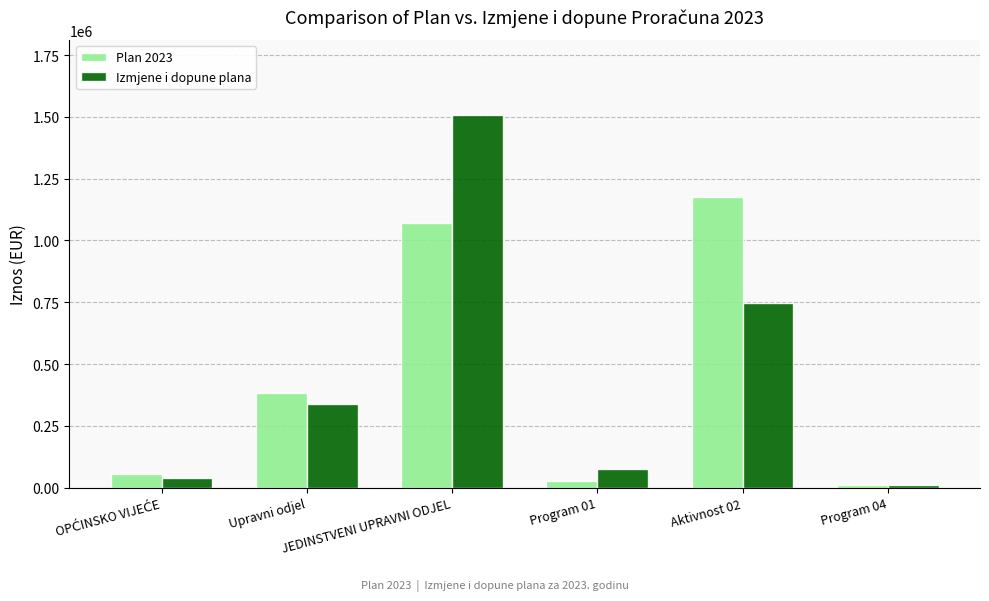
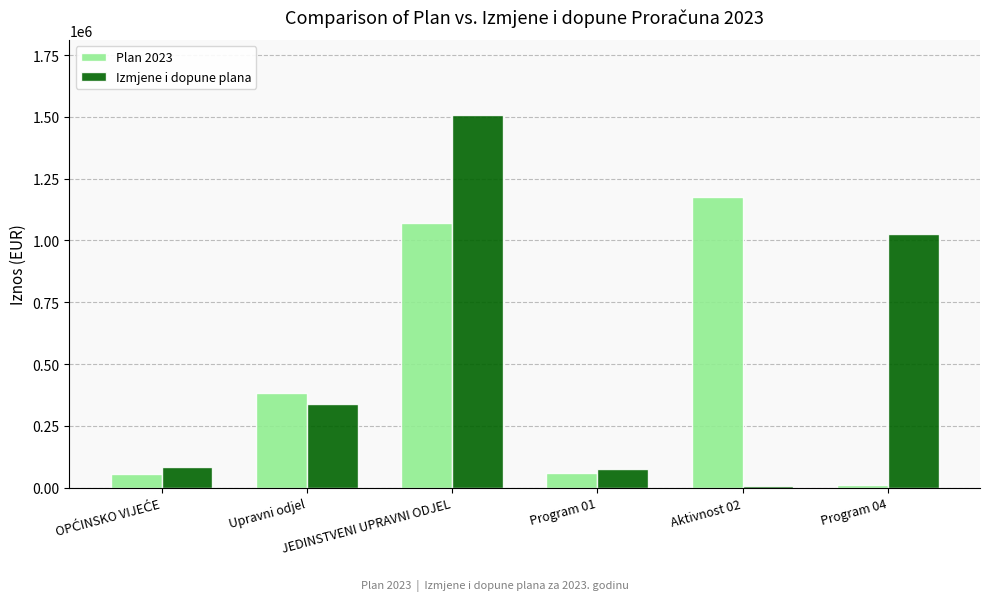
Izmjene i dopune plana, OPĆINSKO VIJEĆE: 40000 -> 80000
Plan 2023, Program 01: 30000 -> 60000
Izmjene i dopune plana, Aktivnost 02: 750000 -> 10000
Izmjene i dopune plana, Program 04: 10000 -> 1030000
